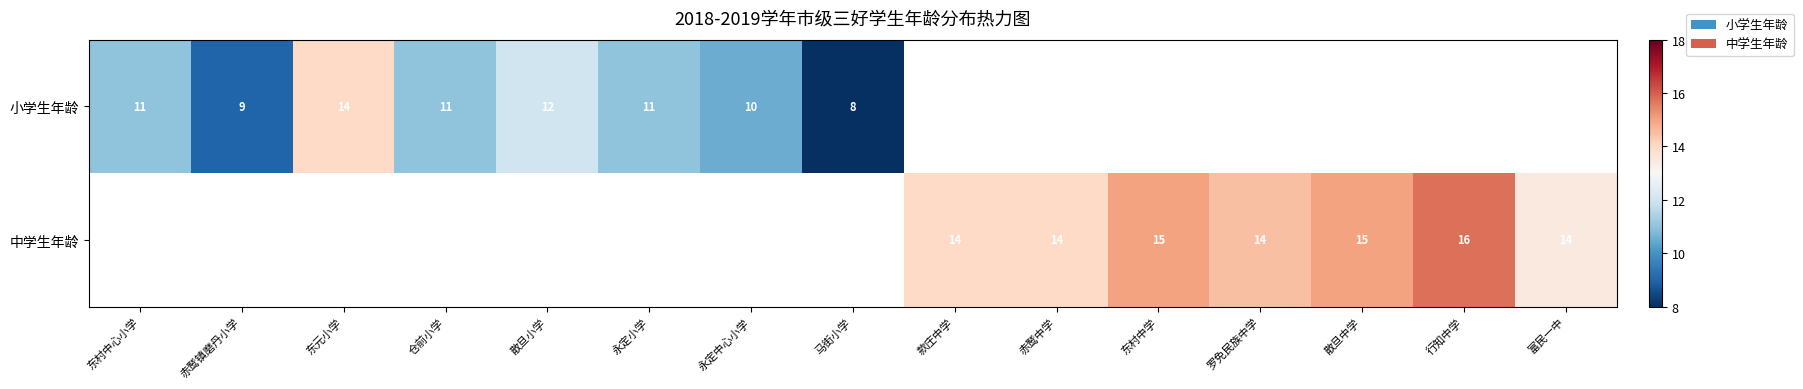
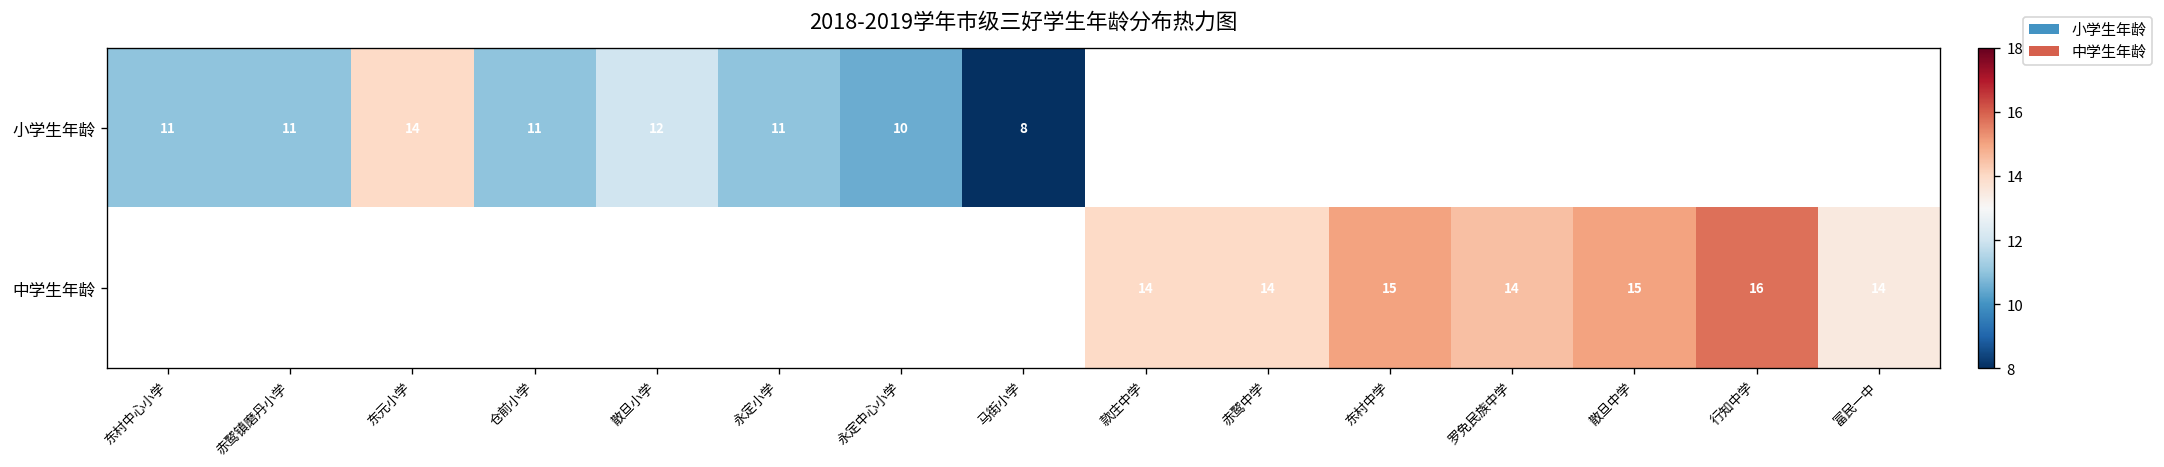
小学生年龄, 赤鹫镇磨丹小学: 9 -> 11
